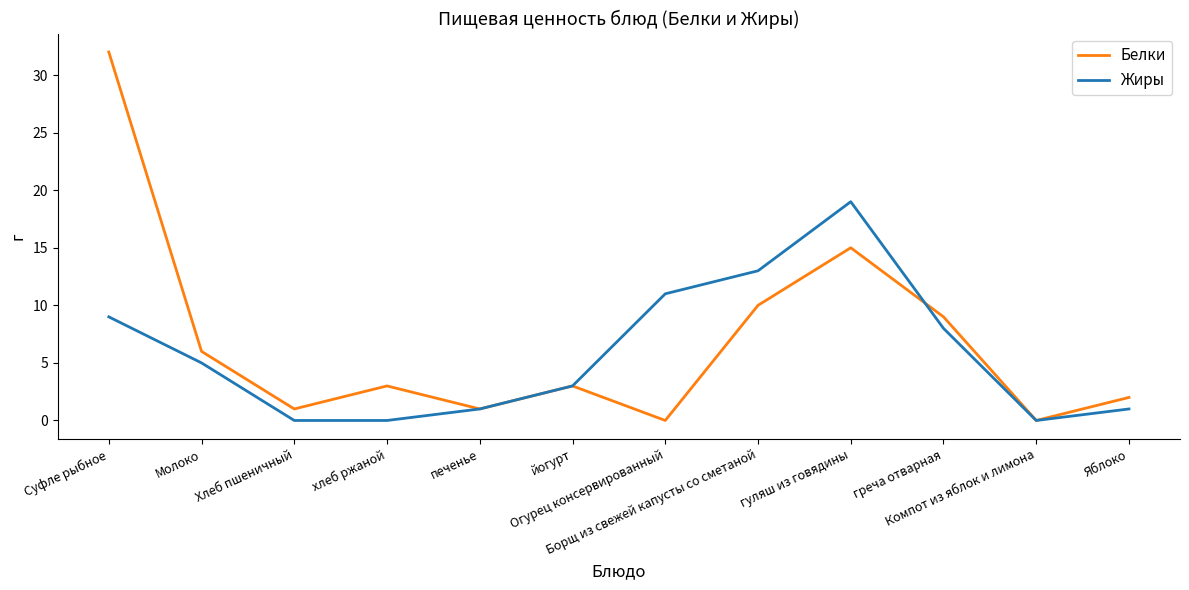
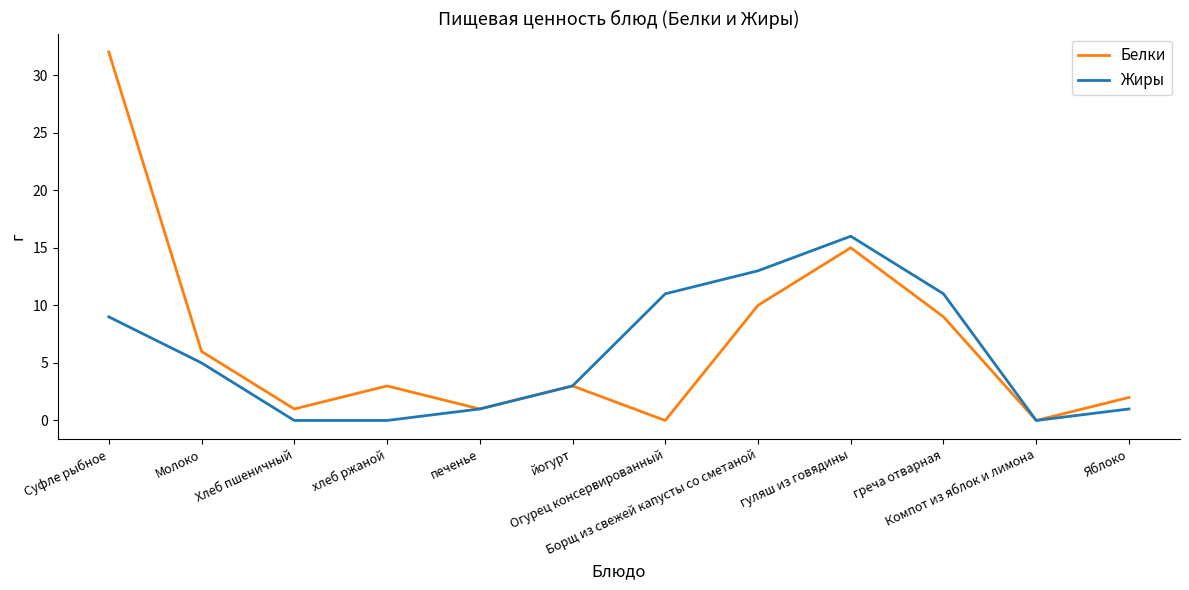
Жиры, гуляш из говядины: 19 -> 16
Жиры, греча отварная: 8 -> 11
